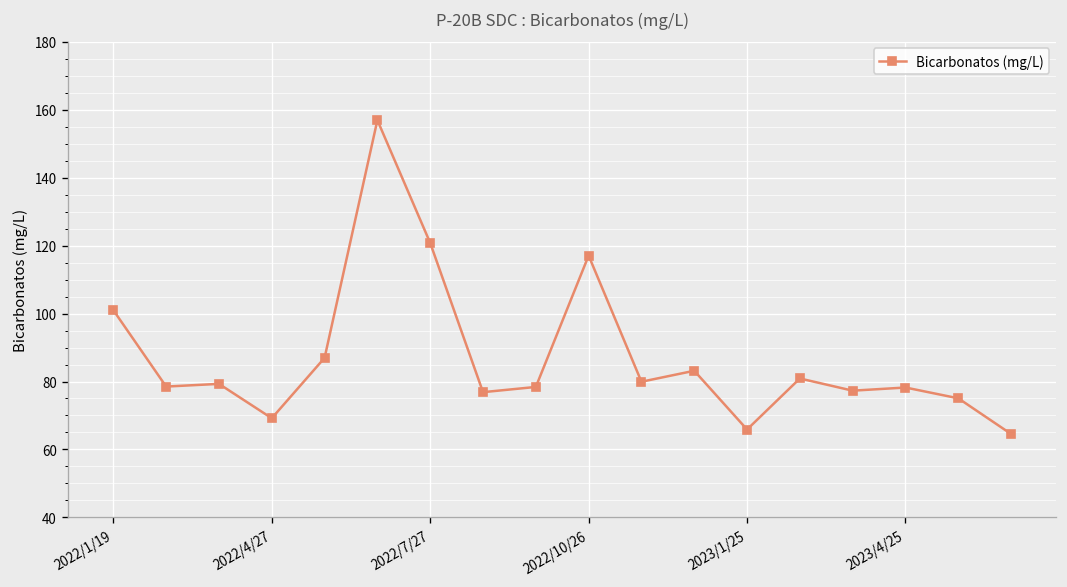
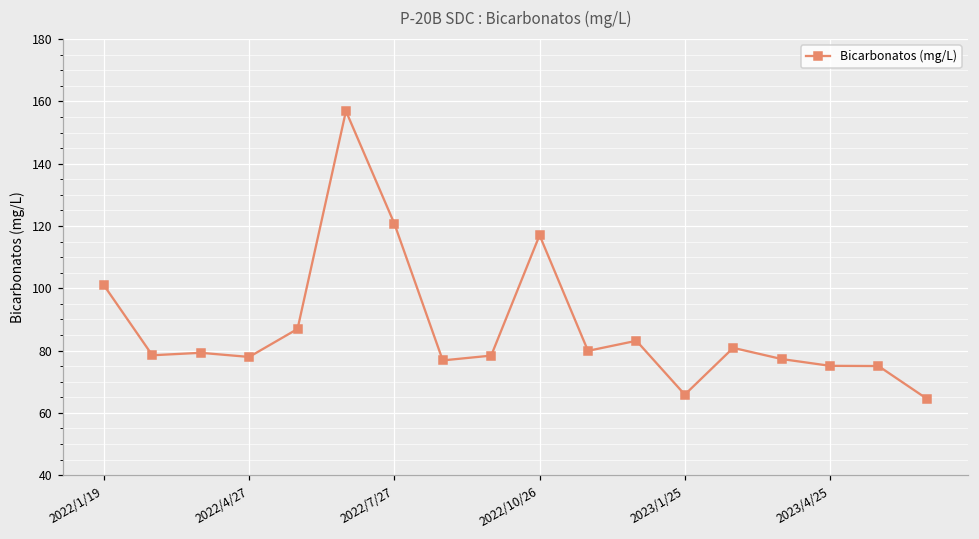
2022/4/27: 69 -> 78
2023/4/25: 78 -> 75
